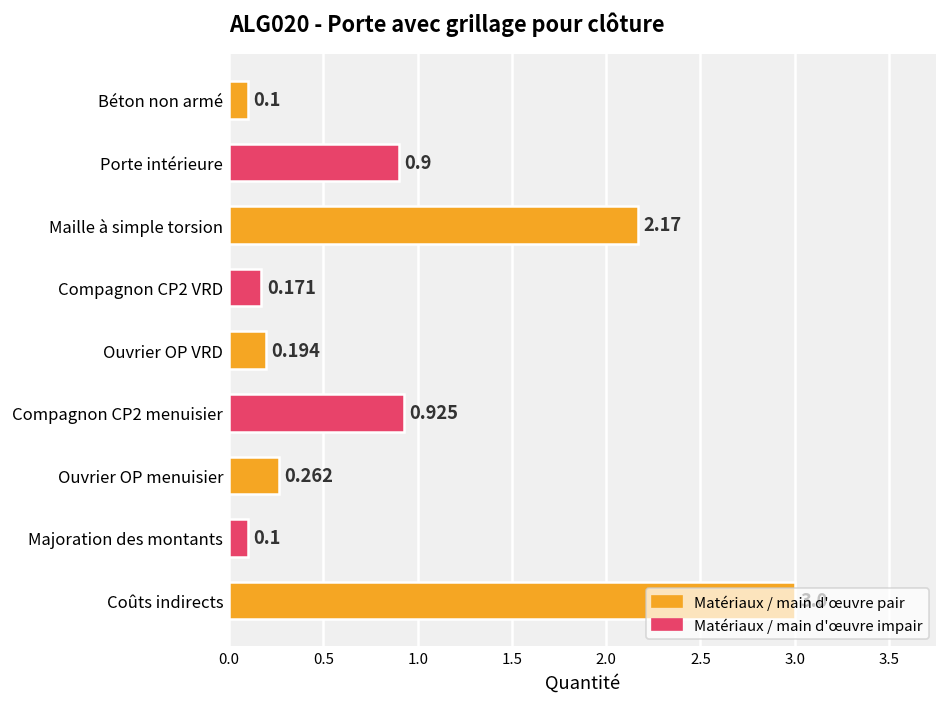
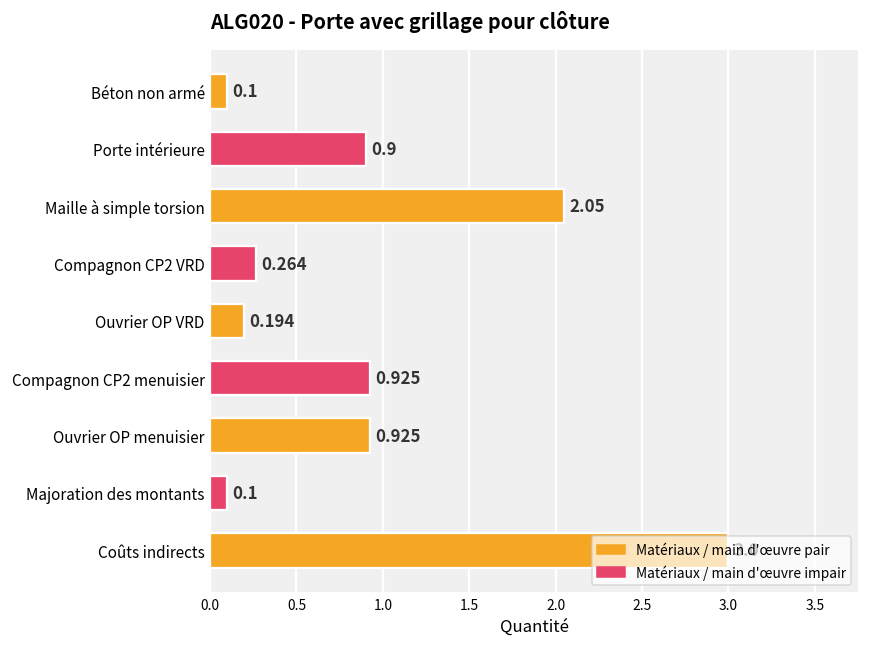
Maille à simple torsion: 2.17 -> 2.05
Compagnon CP2 VRD: 0.171 -> 0.264
Ouvrier OP menuisier: 0.262 -> 0.925
